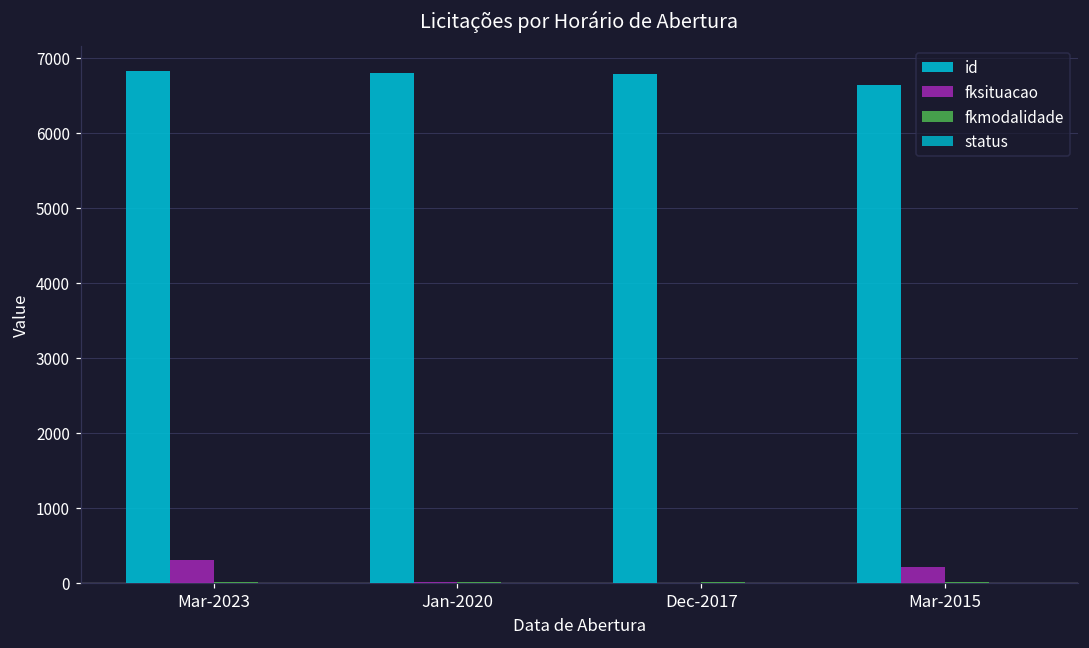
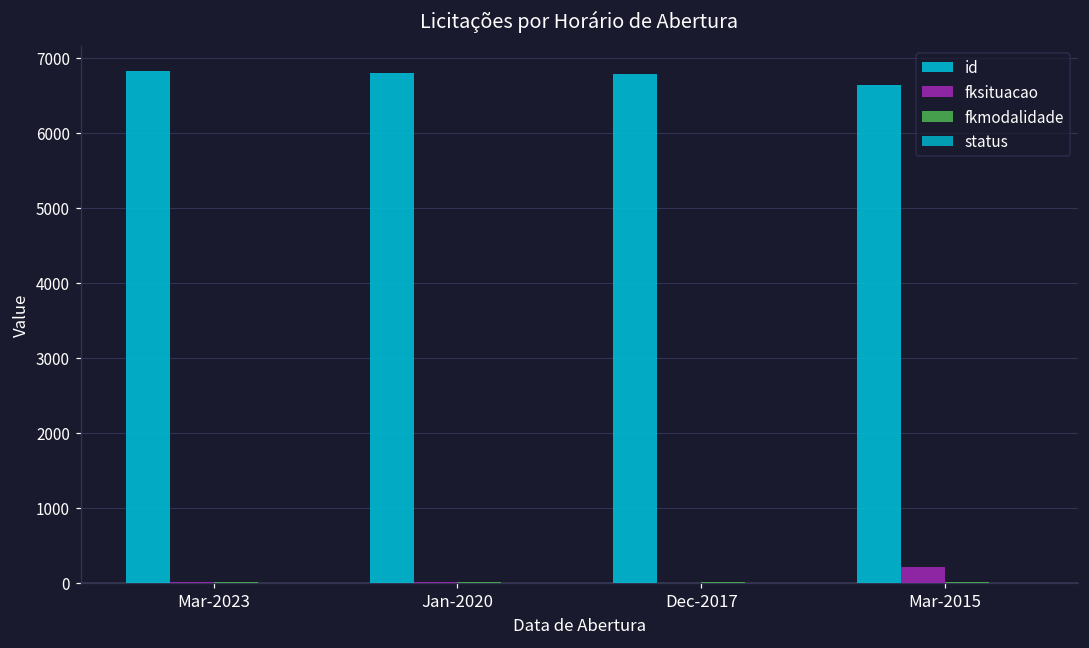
fksituacao, Mar-2023: 300 -> 0
